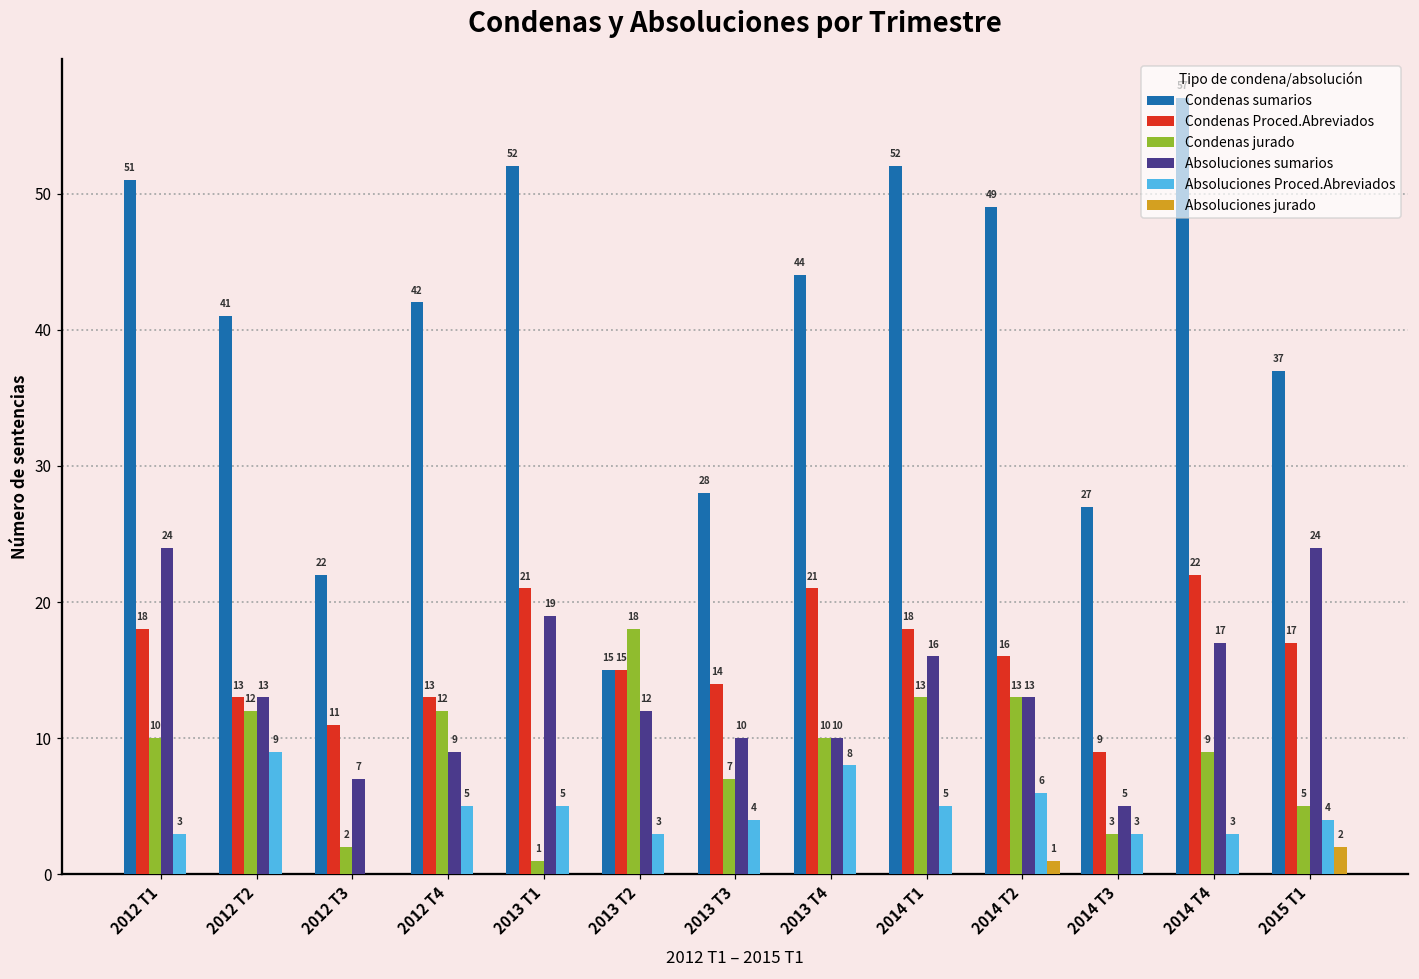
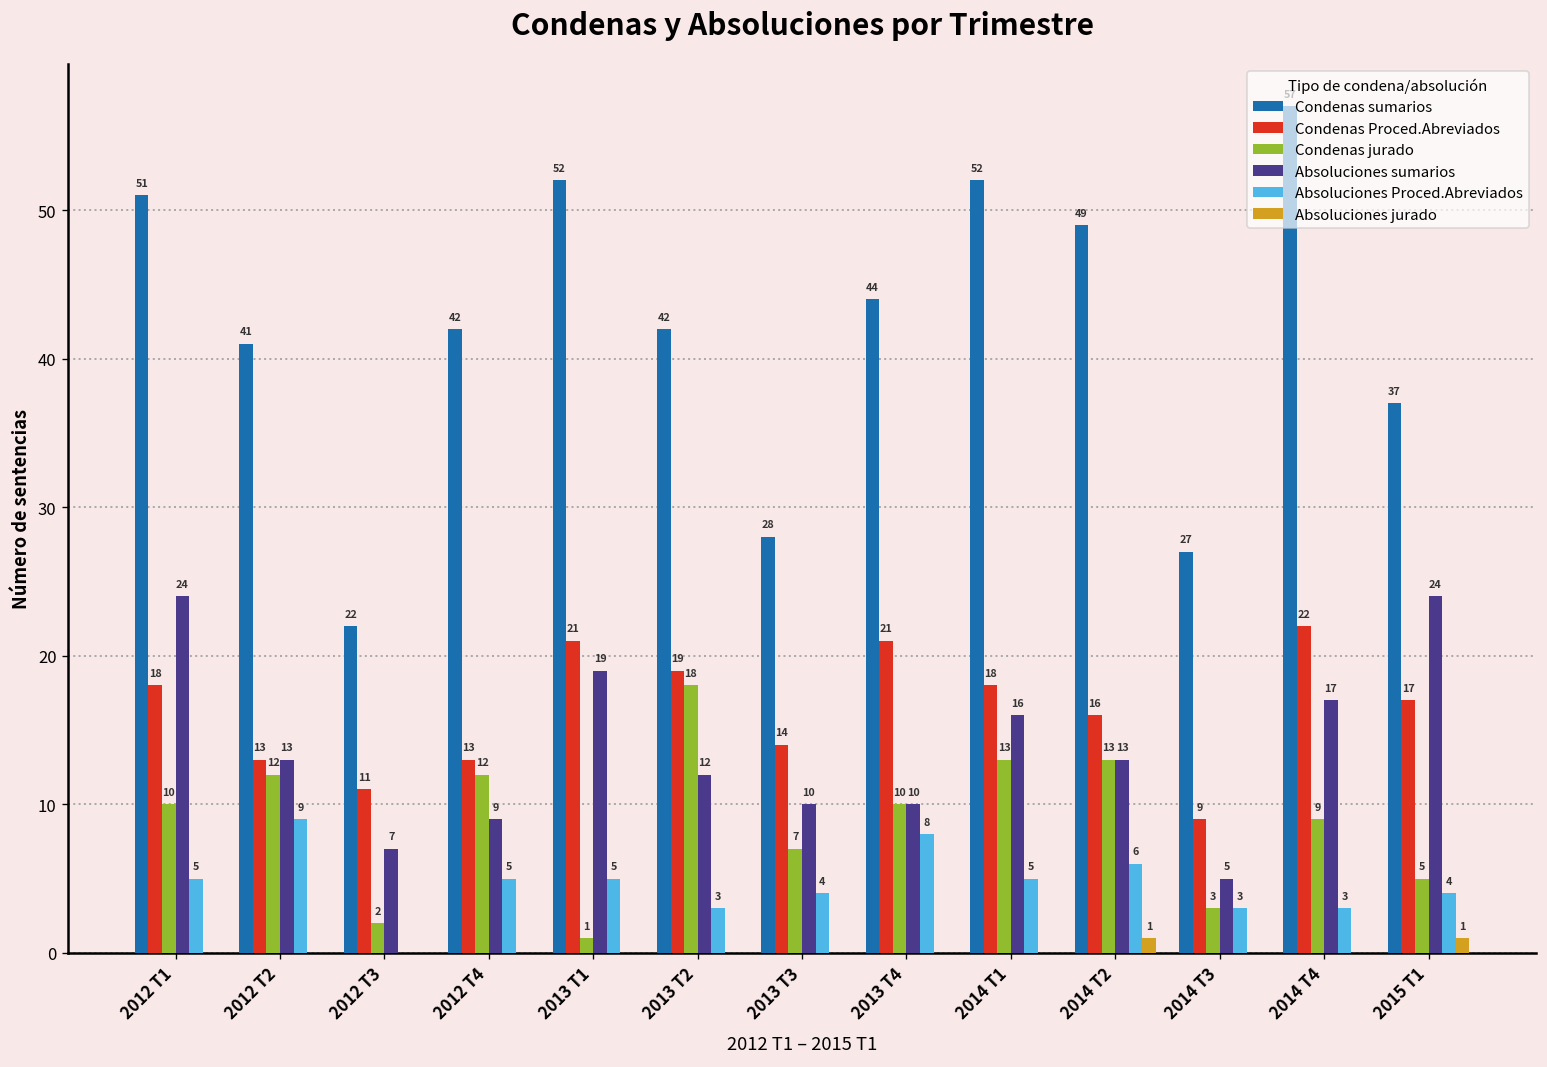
Absoluciones Proced.Abreviados, 2012 T1: 3 -> 5
Condenas sumarios, 2013 T2: 15 -> 42
Condenas Proced.Abreviados, 2013 T2: 15 -> 19
Absoluciones jurado, 2015 T1: 2 -> 1
